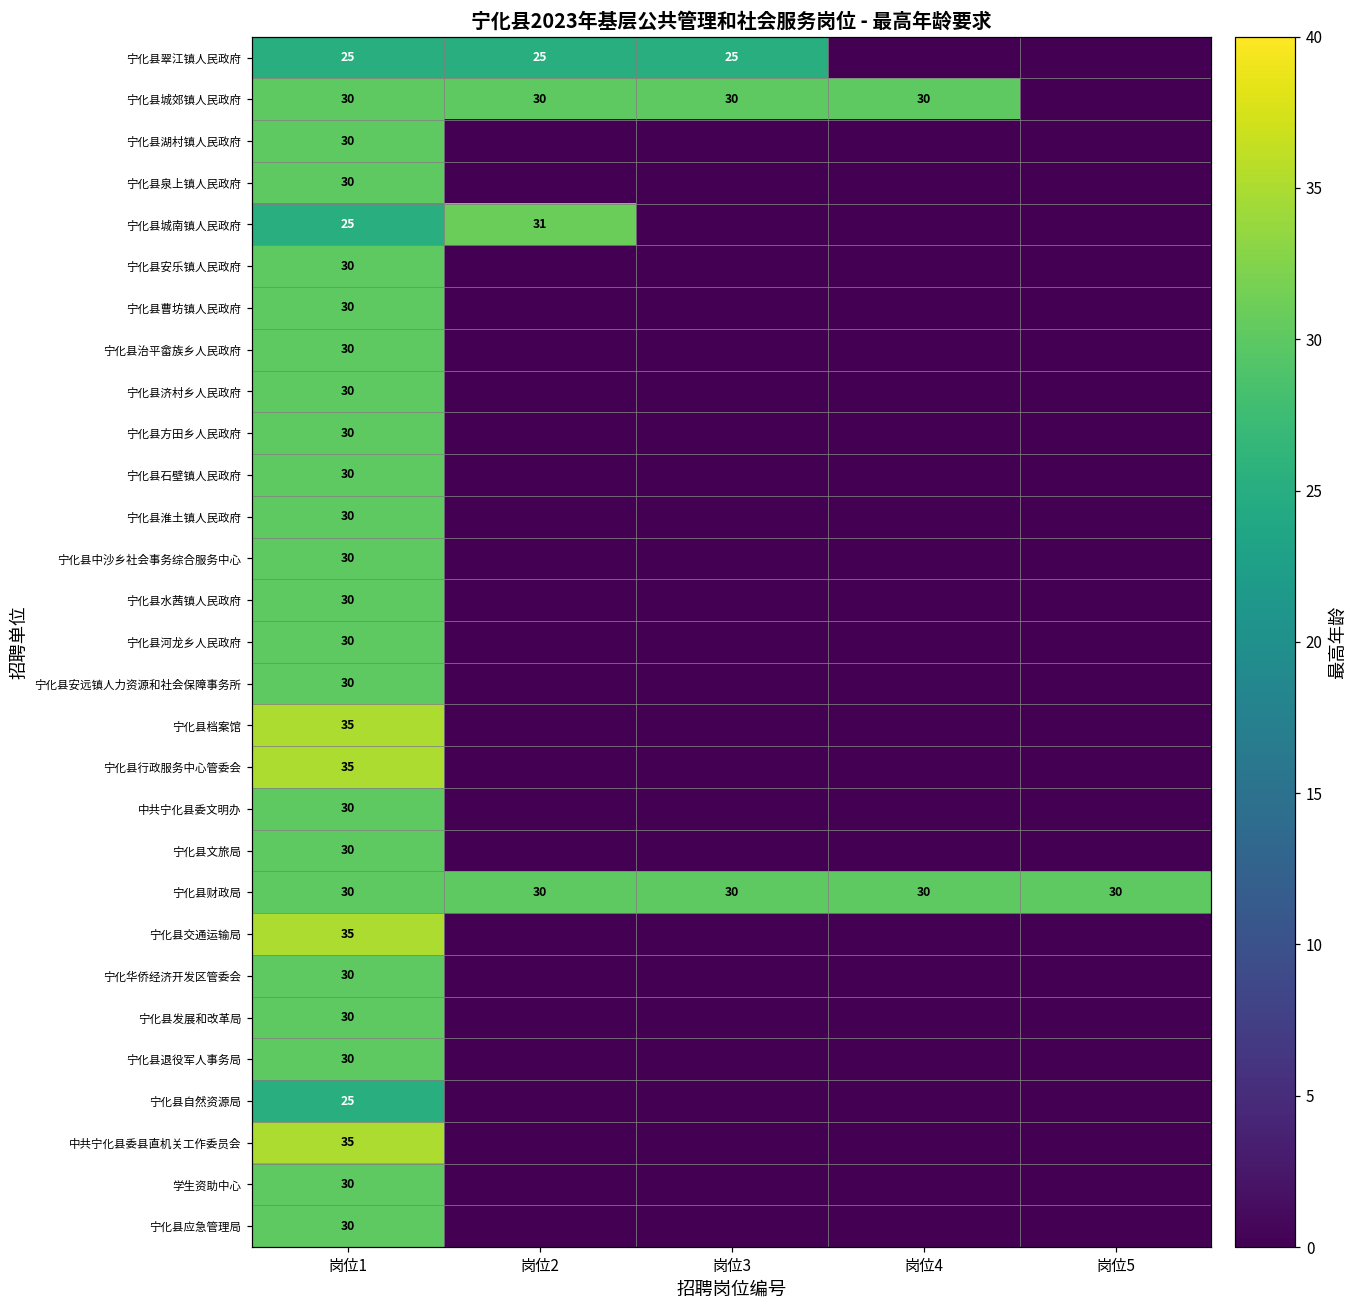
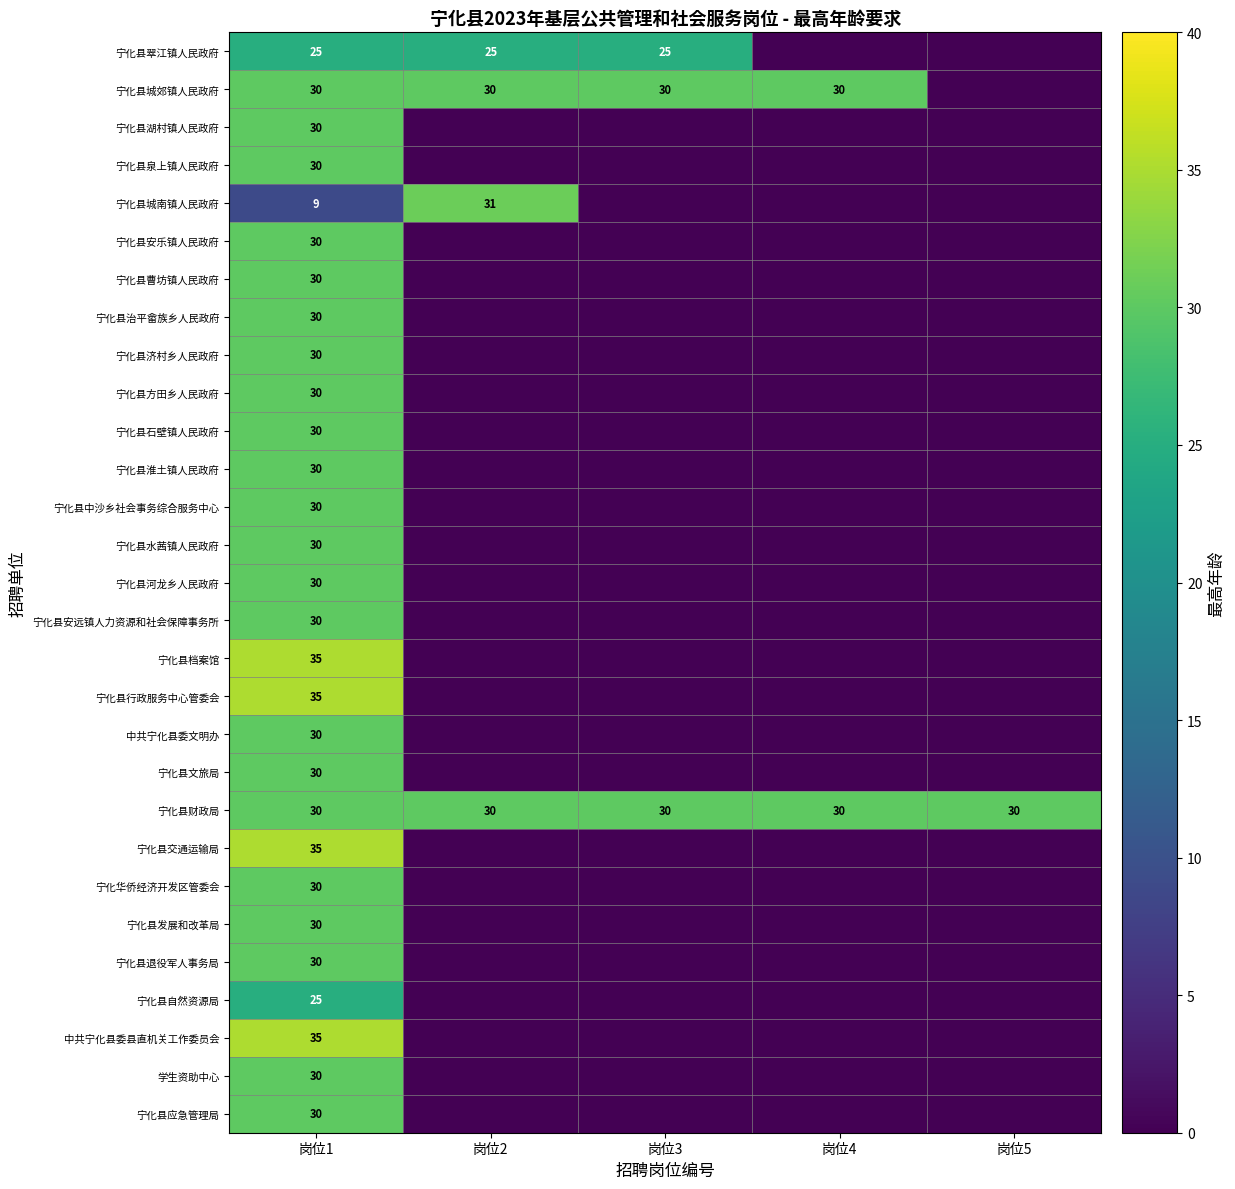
宁化县城南镇人民政府, 岗位1: 25 -> 9
